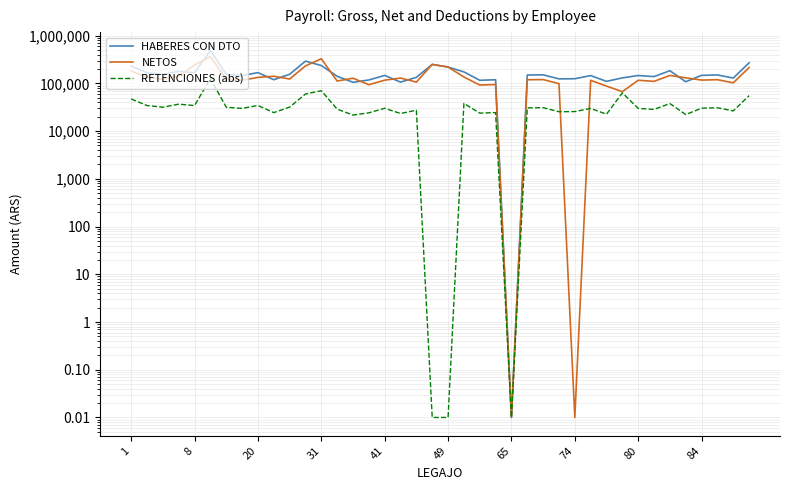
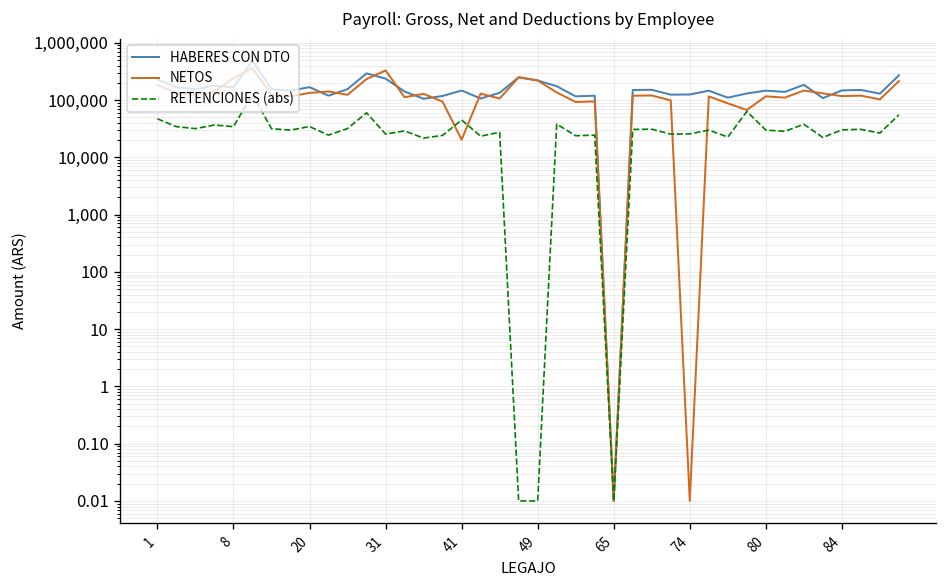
RETENCIONES (abs), 31: 70,000 -> 30,000
NETOS, 41: 120,000 -> 20,000
RETENCIONES (abs), 41: 30,000 -> 40,000
